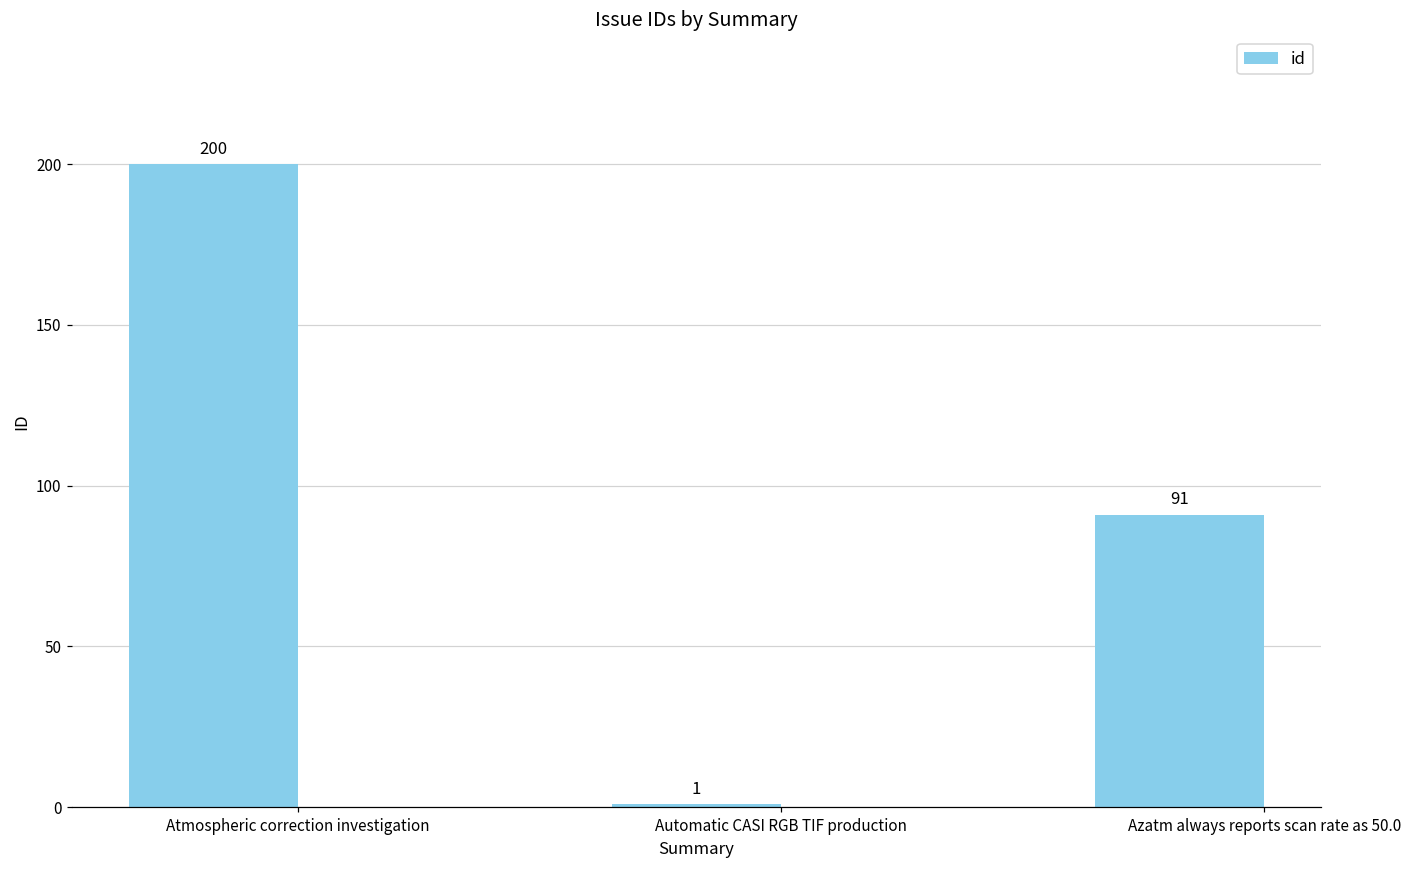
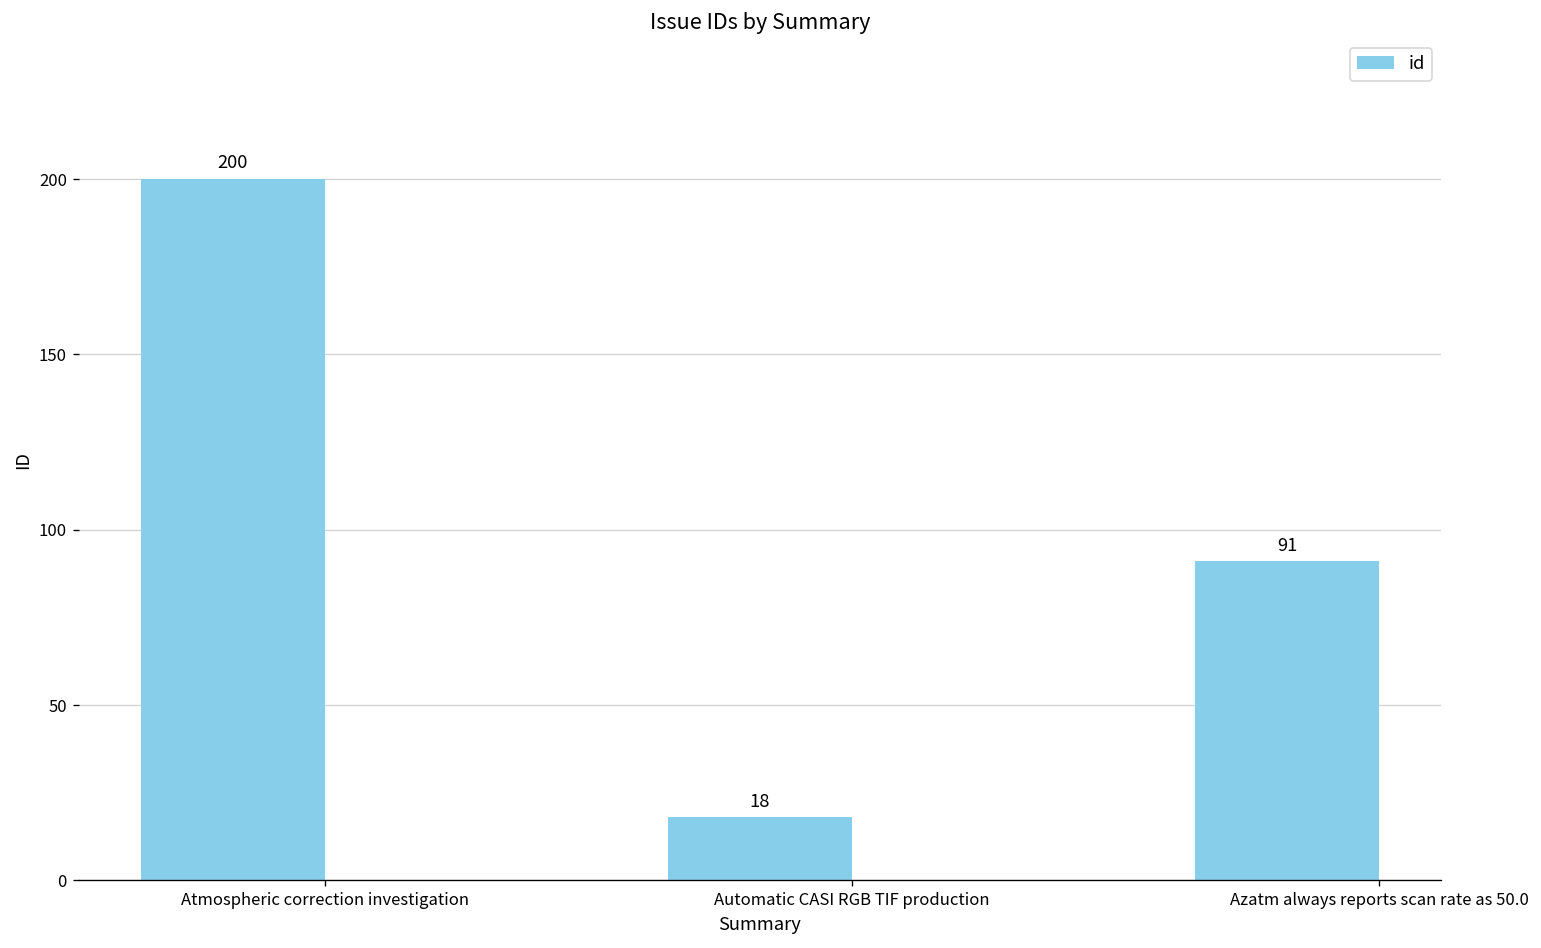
Automatic CASI RGB TIF production: 1 -> 18
